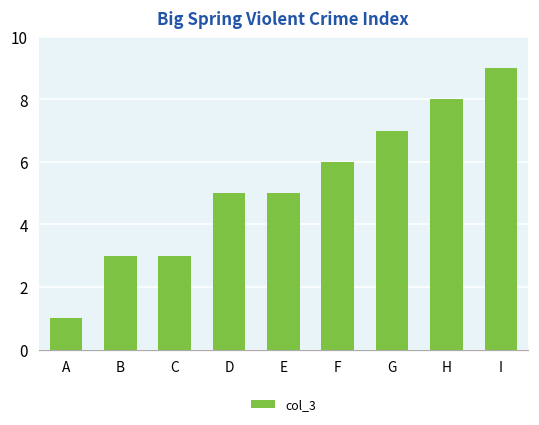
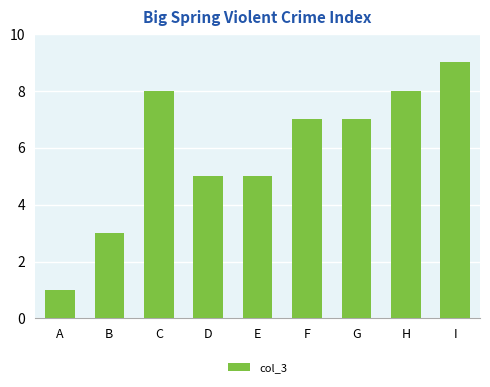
C: 3 -> 8
F: 6 -> 7
